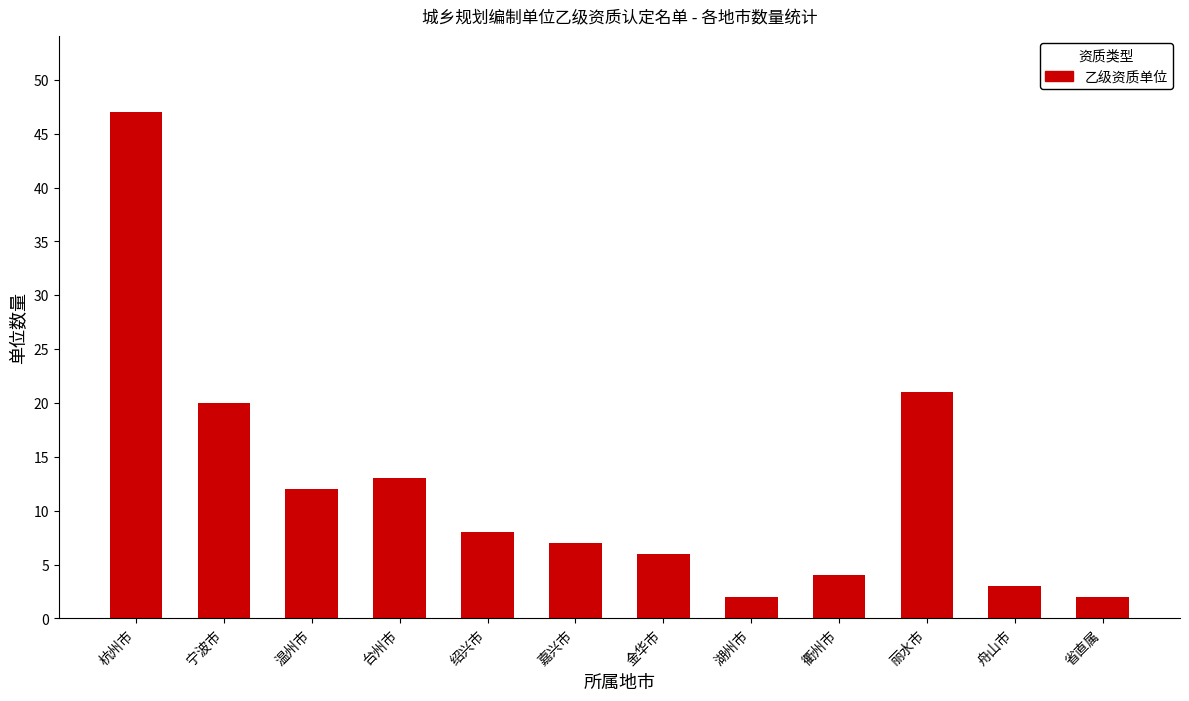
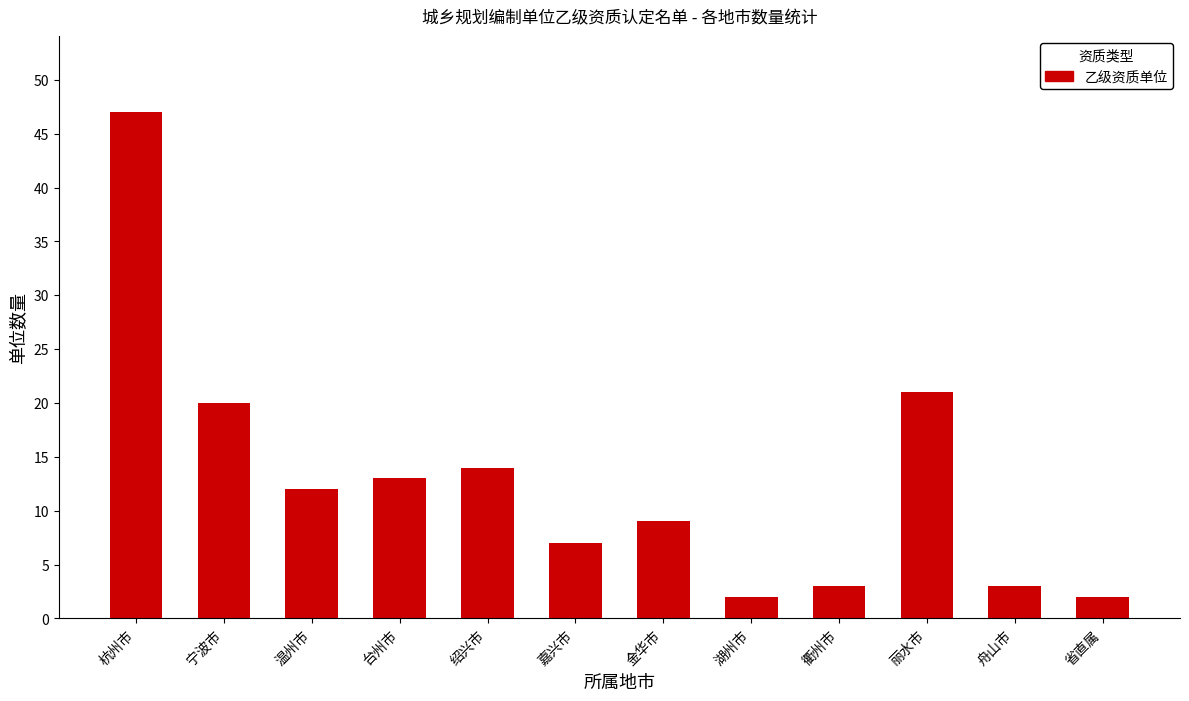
绍兴市: 8 -> 14
金华市: 6 -> 9
衢州市: 4 -> 3
